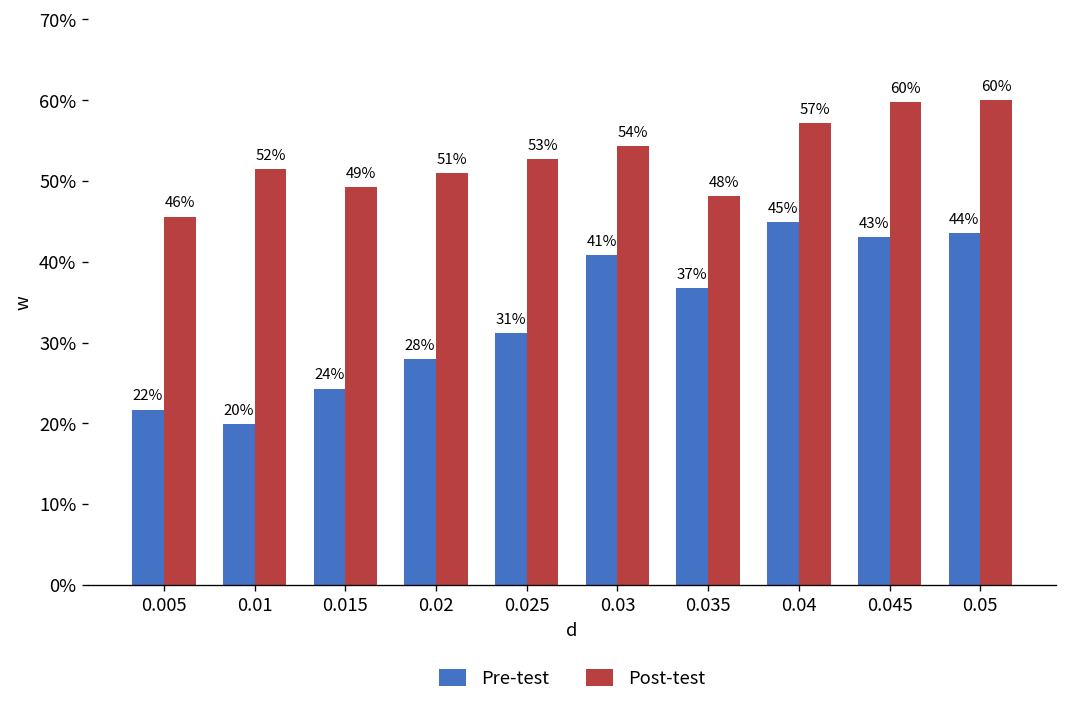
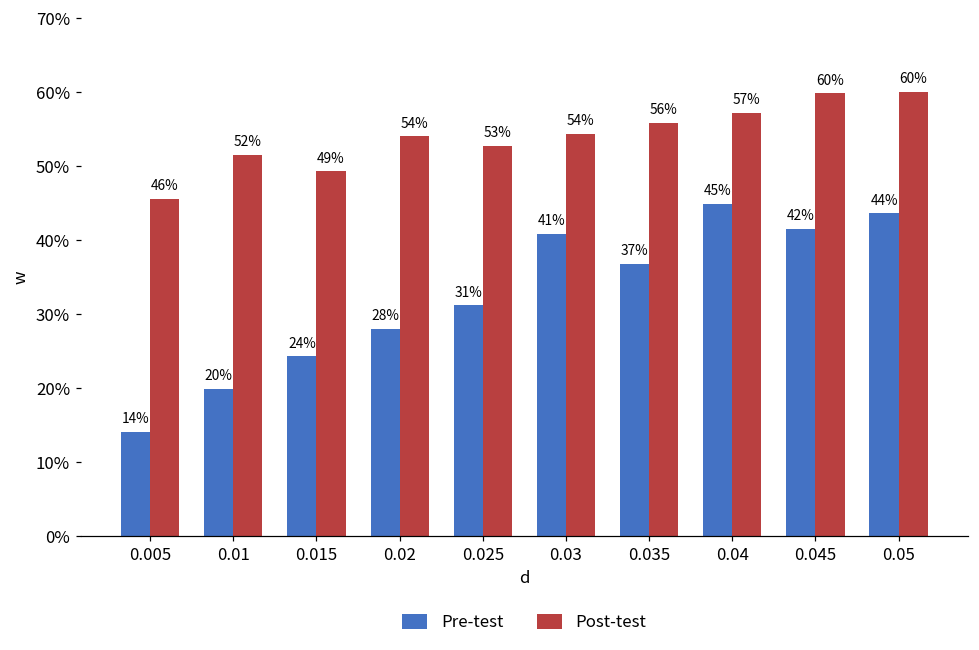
Pre-test, 0.005: 22% -> 14%
Post-test, 0.02: 51% -> 54%
Post-test, 0.035: 48% -> 56%
Pre-test, 0.045: 43% -> 42%
